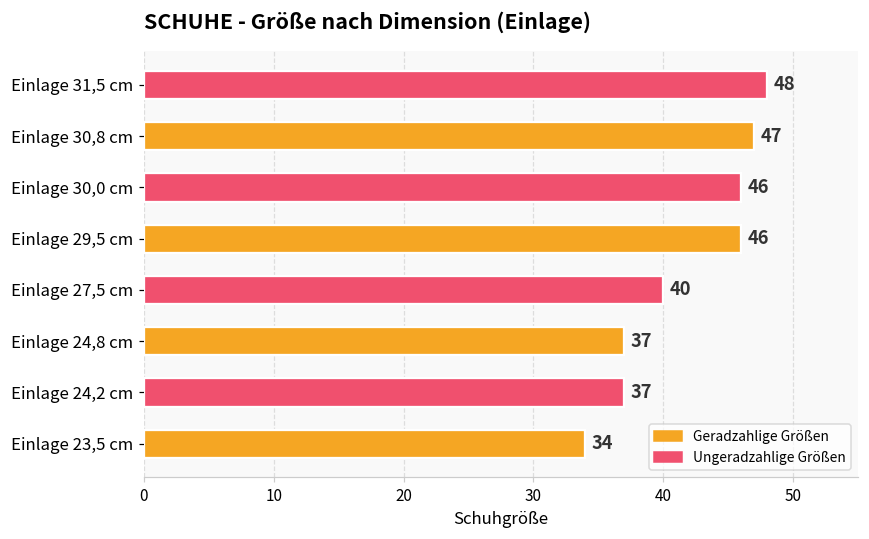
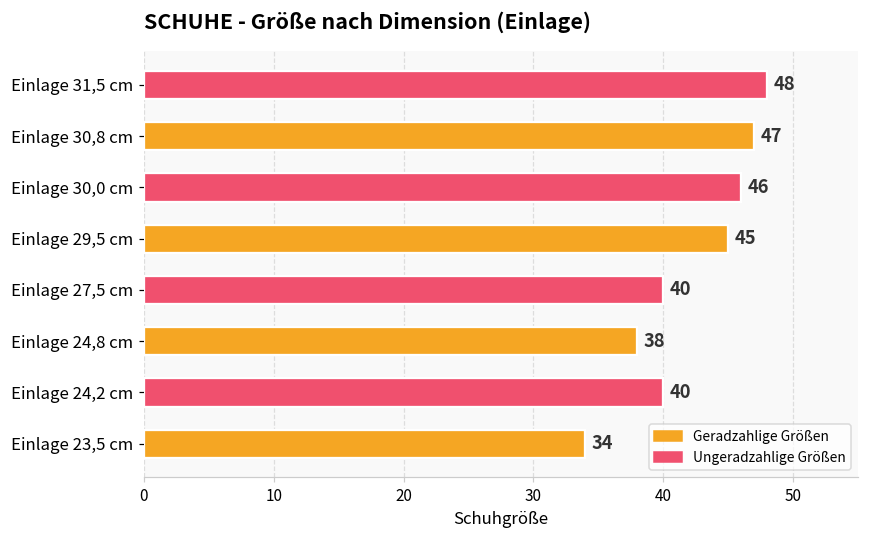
Einlage 29,5 cm: 46 -> 45
Einlage 24,8 cm: 37 -> 38
Einlage 24,2 cm: 37 -> 40
